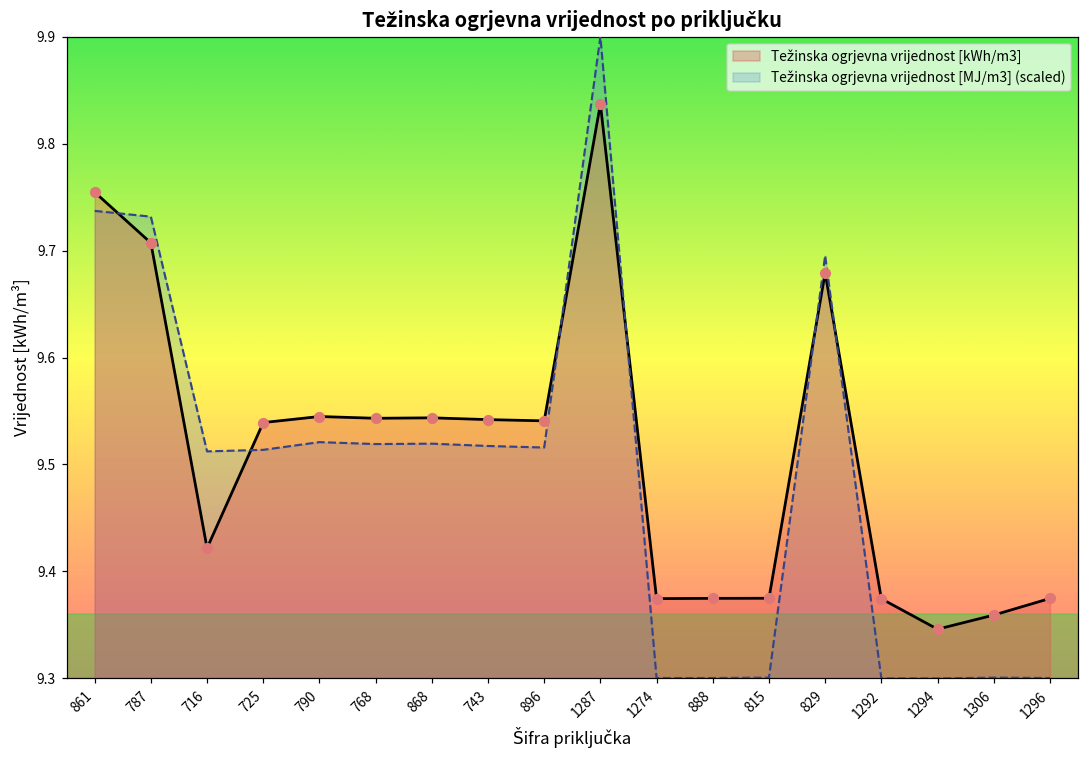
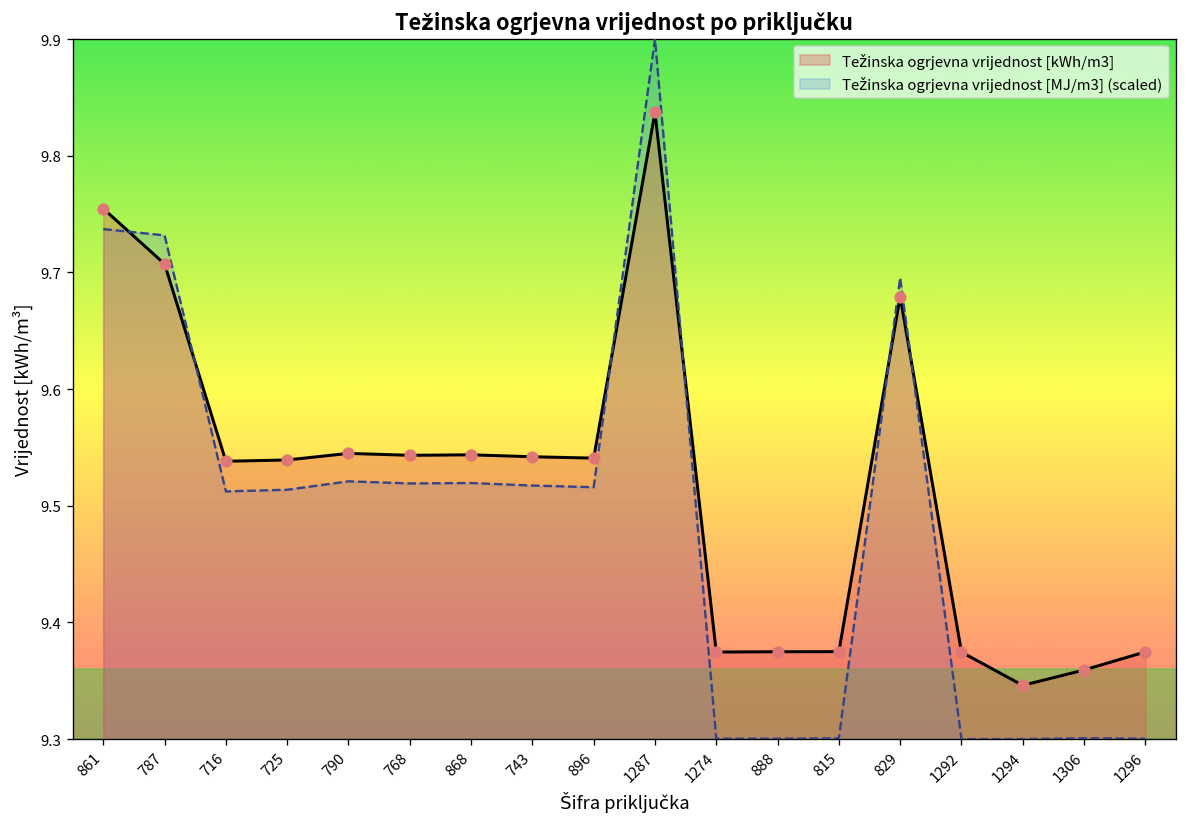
Težinska ogrjevna vrijednost [kWh/m3], 716: 9.42 -> 9.54
